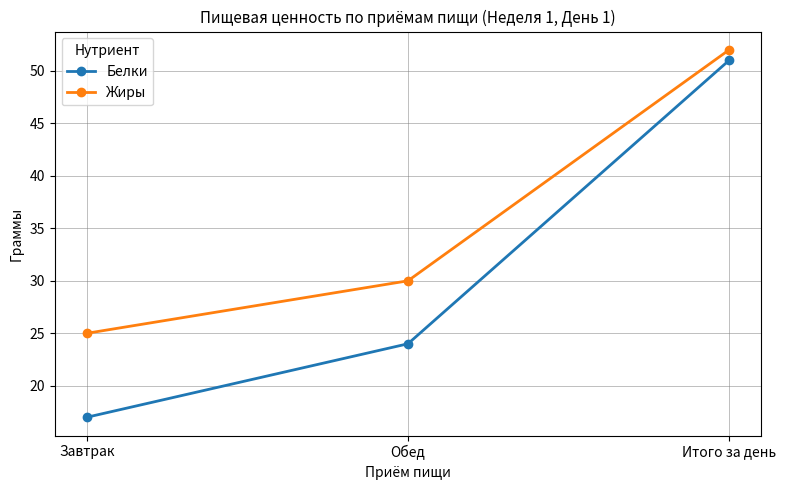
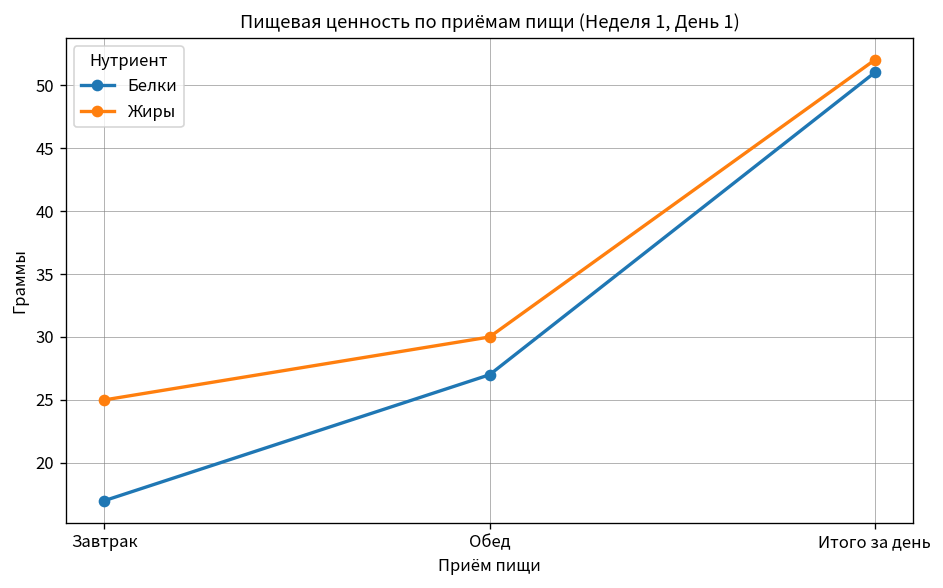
Белки, Обед: 24 -> 27
